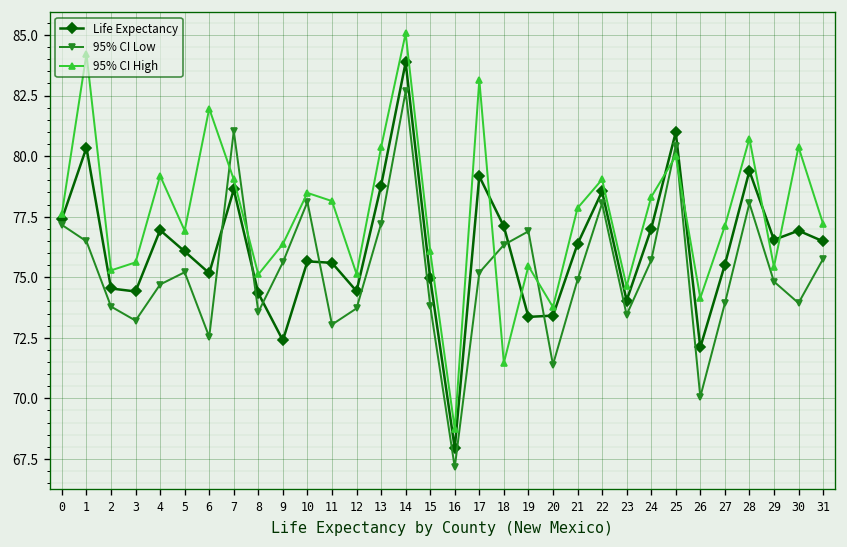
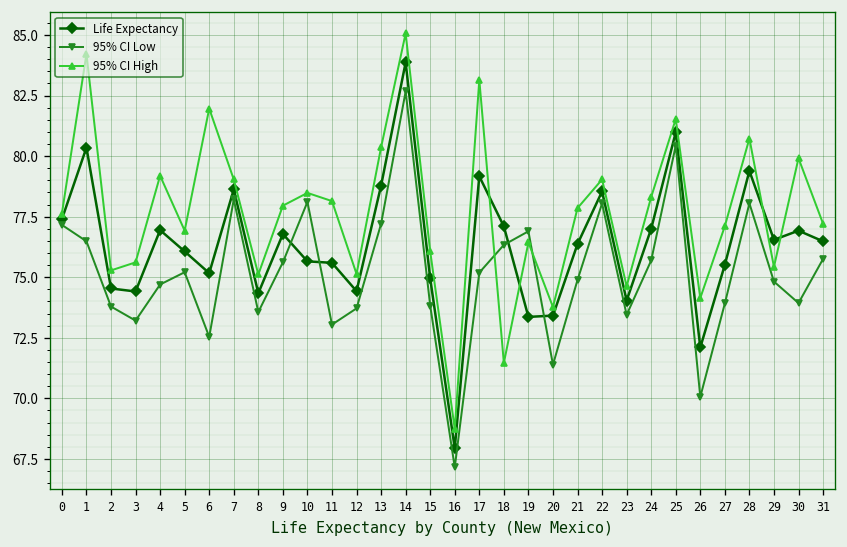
95% CI Low, 7: 81.0 -> 78.2
Life Expectancy, 9: 72.4 -> 76.8
95% CI High, 9: 76.4 -> 78.0
95% CI High, 19: 75.5 -> 76.4
95% CI High, 25: 80.0 -> 81.5
95% CI High, 30: 80.4 -> 79.9
